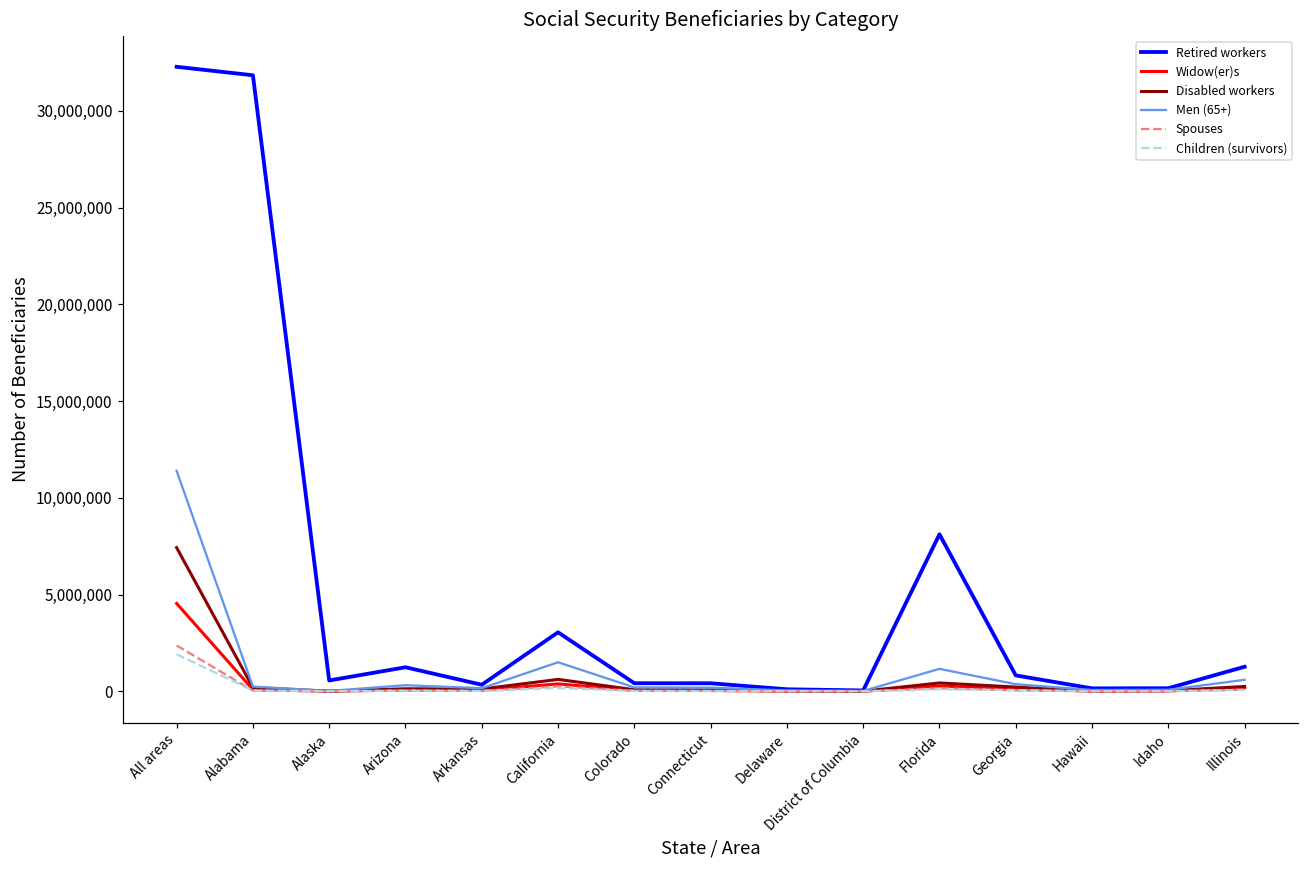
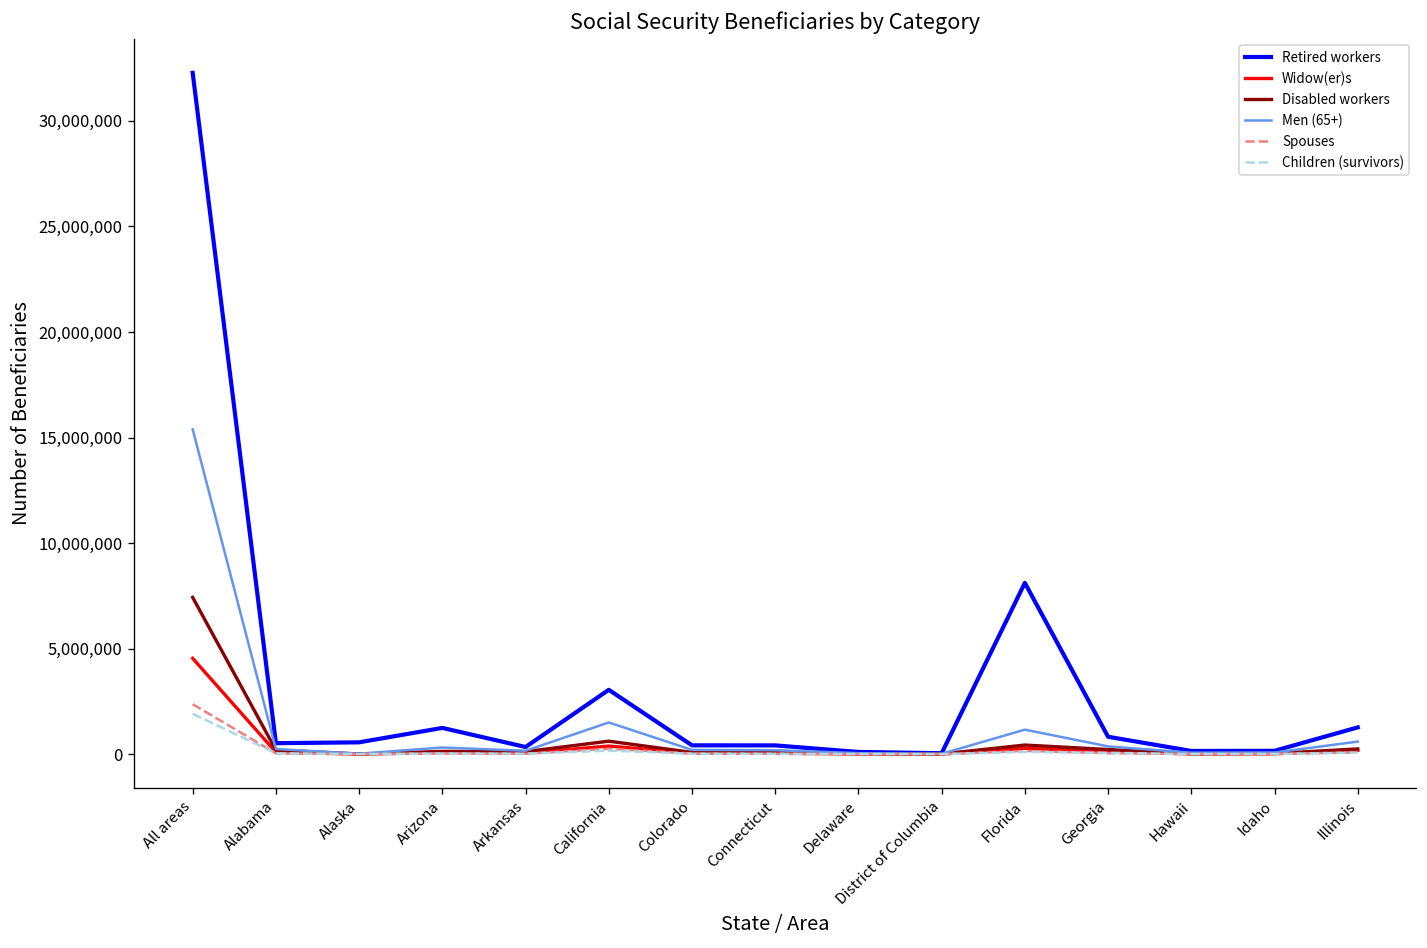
Men (65+), All areas: 11,400,000 -> 15,400,000
Retired workers, Alabama: 31,800,000 -> 500,000
